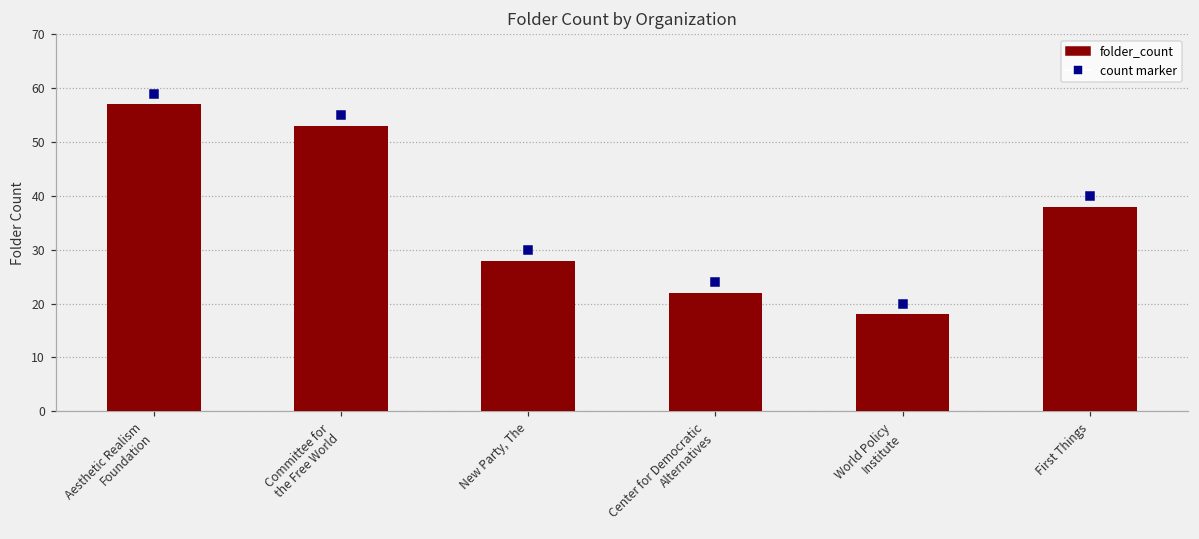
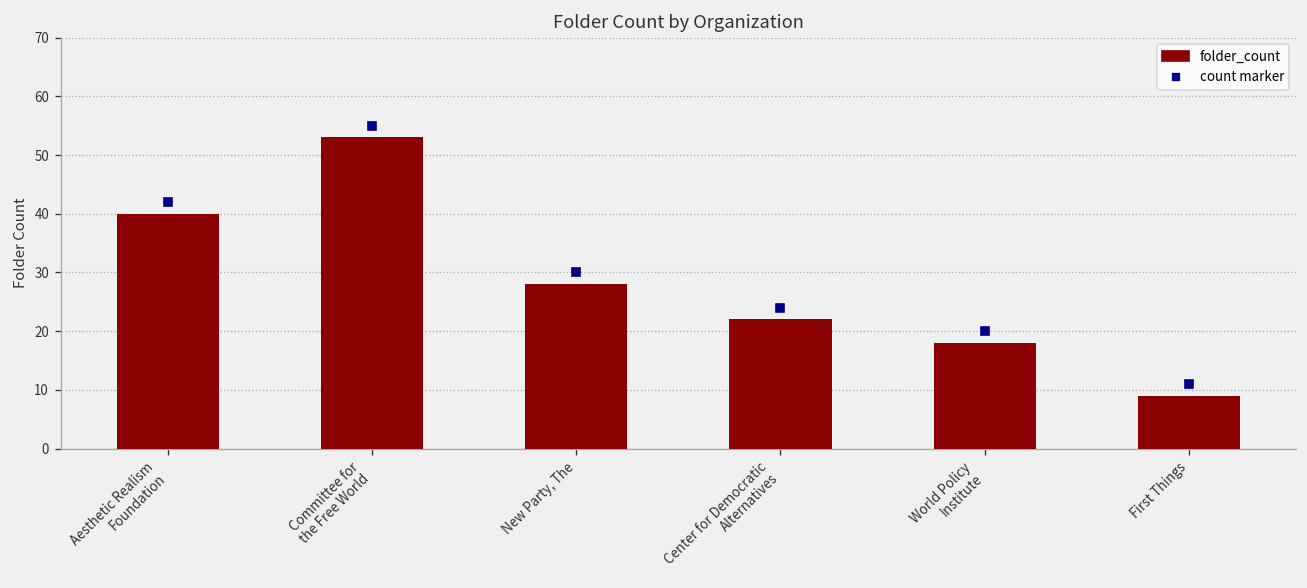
folder_count, Aesthetic Realism Foundation: 57 -> 40
folder_count, First Things: 38 -> 9
